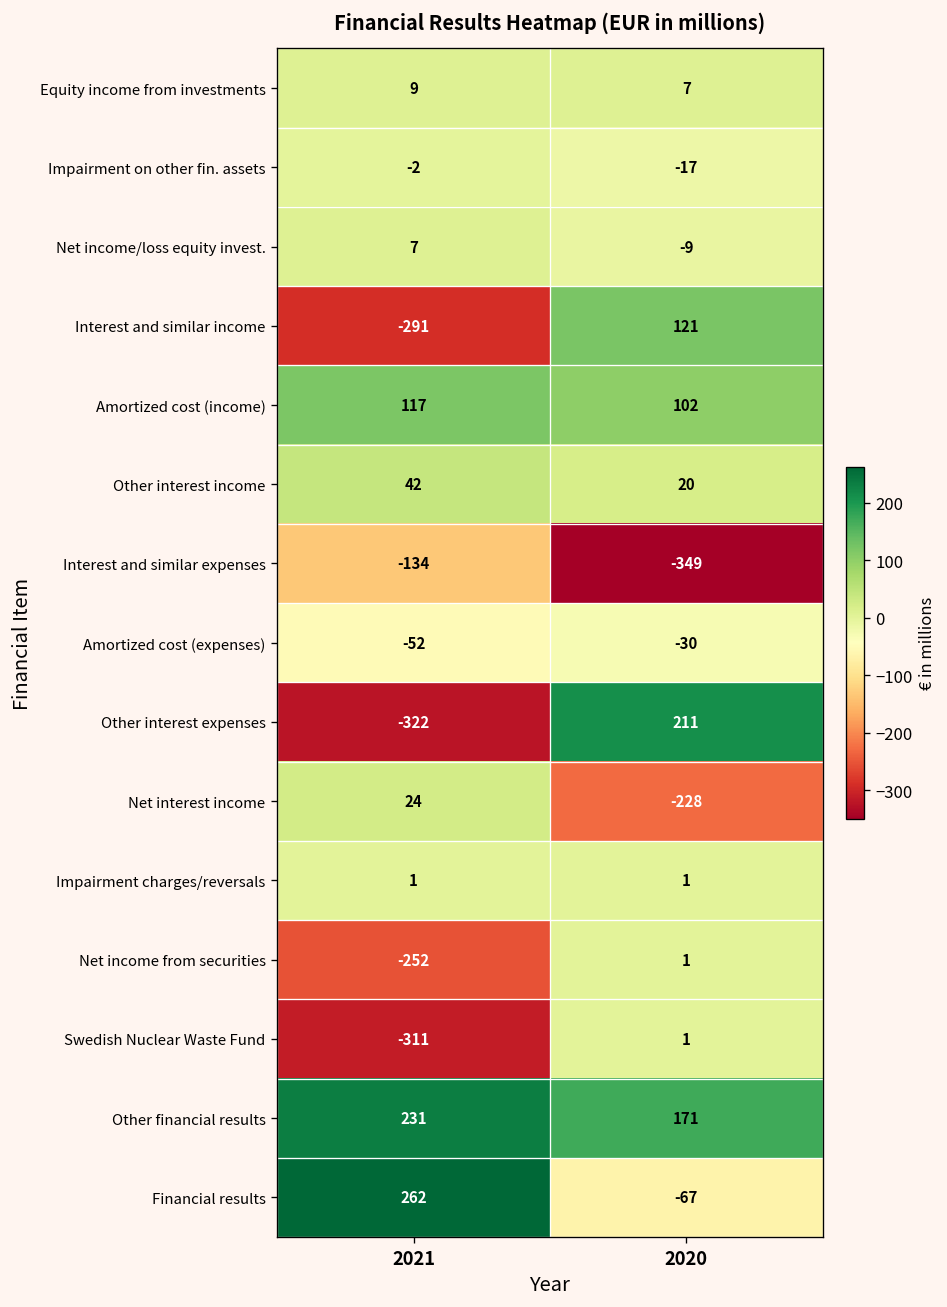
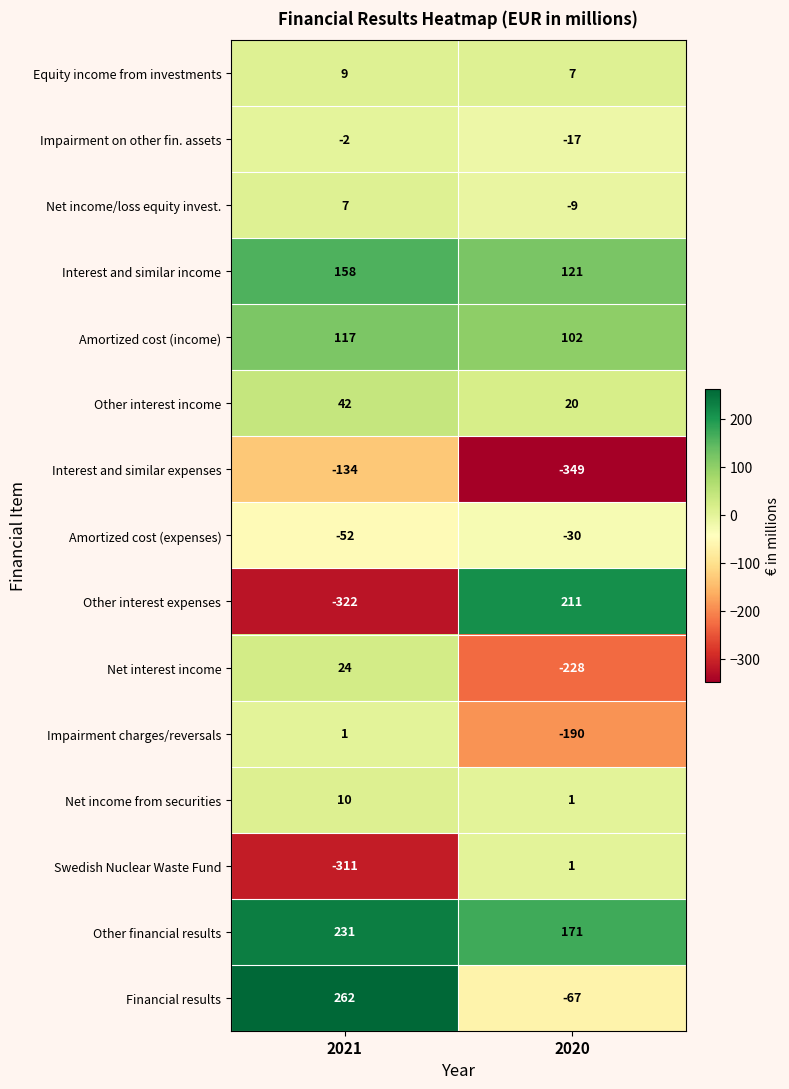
Interest and similar income, 2021: -291 -> 158
Impairment charges/reversals, 2020: 1 -> -190
Net income from securities, 2021: -252 -> 10
